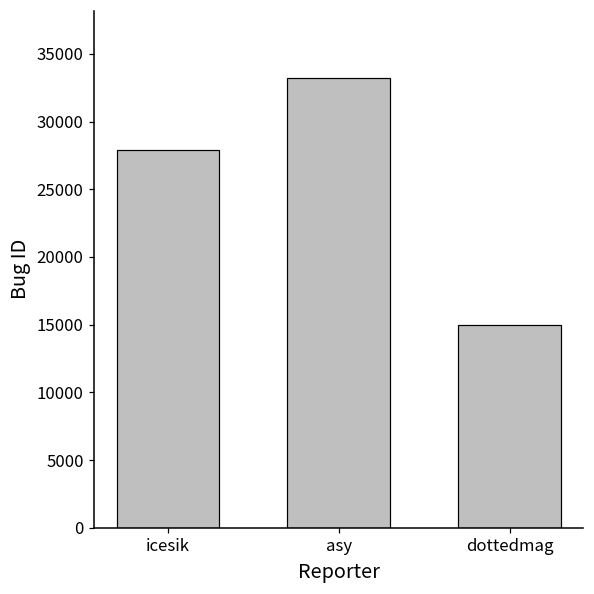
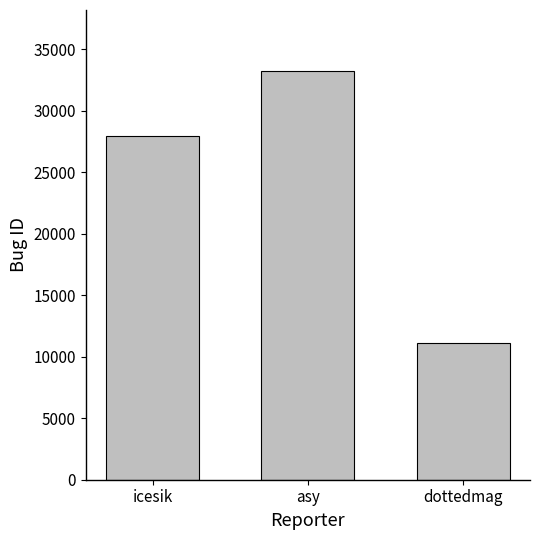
dottedmag: 15000 -> 11100
